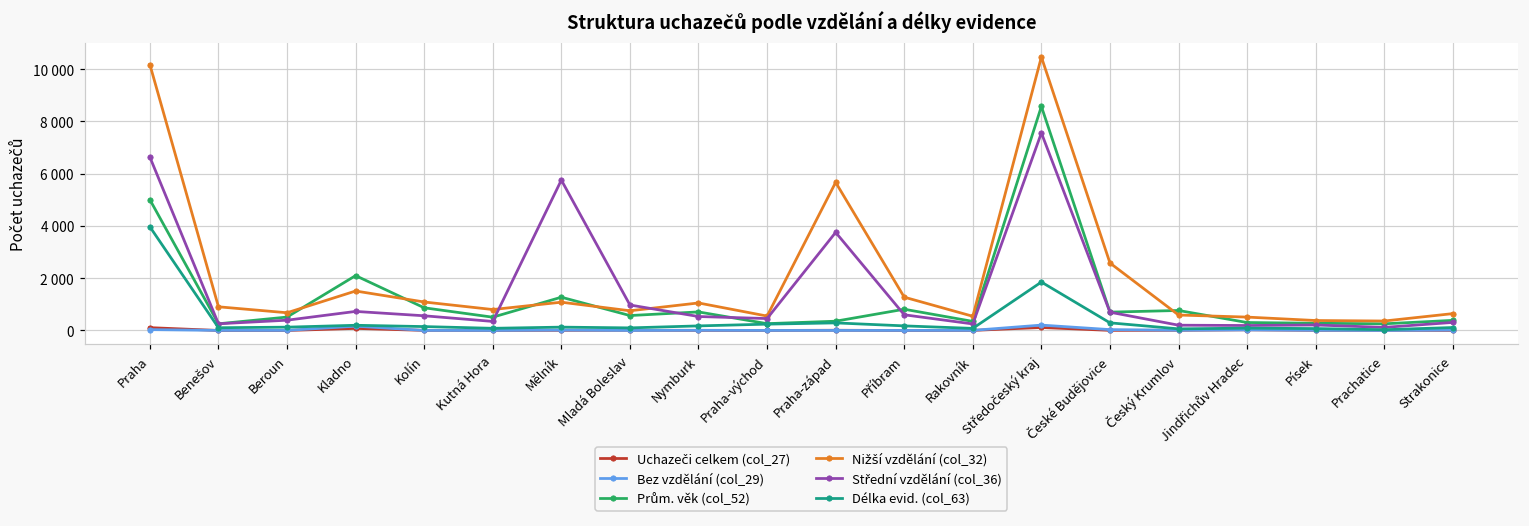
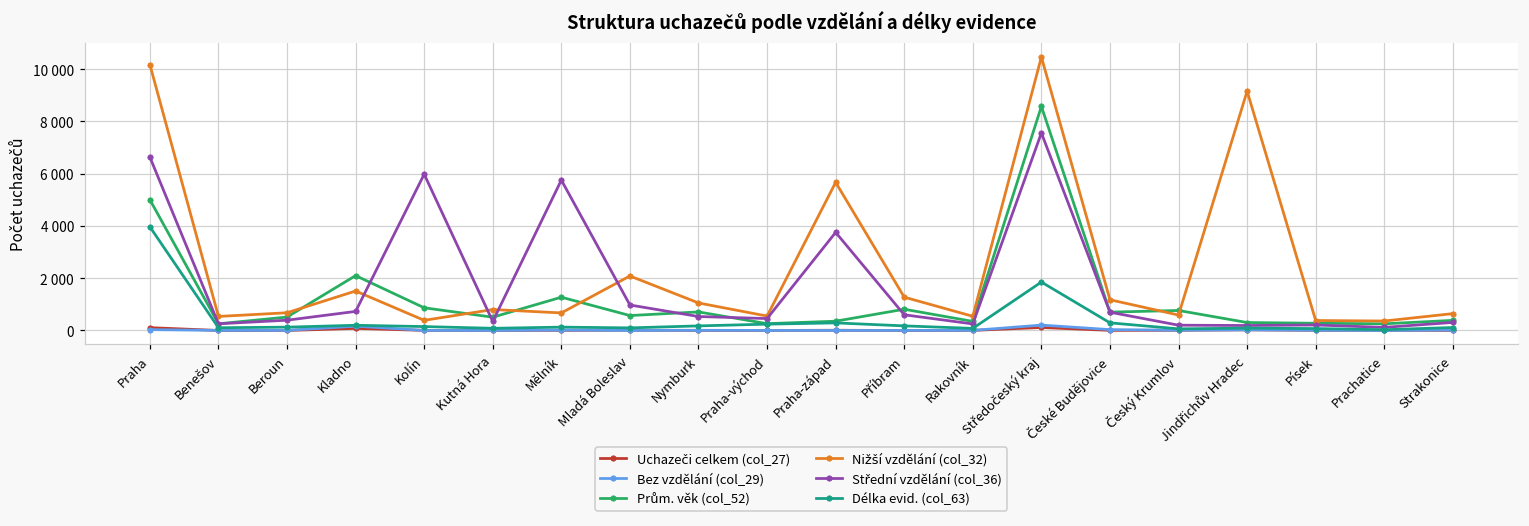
Nižší vzdělání (col_32), Benešov: 900 -> 500
Nižší vzdělání (col_32), Kolín: 1100 -> 400
Střední vzdělání (col_36), Kolín: 600 -> 6000
Nižší vzdělání (col_32), Mělník: 1100 -> 700
Nižší vzdělání (col_32), Mladá Boleslav: 800 -> 2100
Nižší vzdělání (col_32), České Budějovice: 2600 -> 1200
Nižší vzdělání (col_32), Jindřichův Hradec: 500 -> 9200
